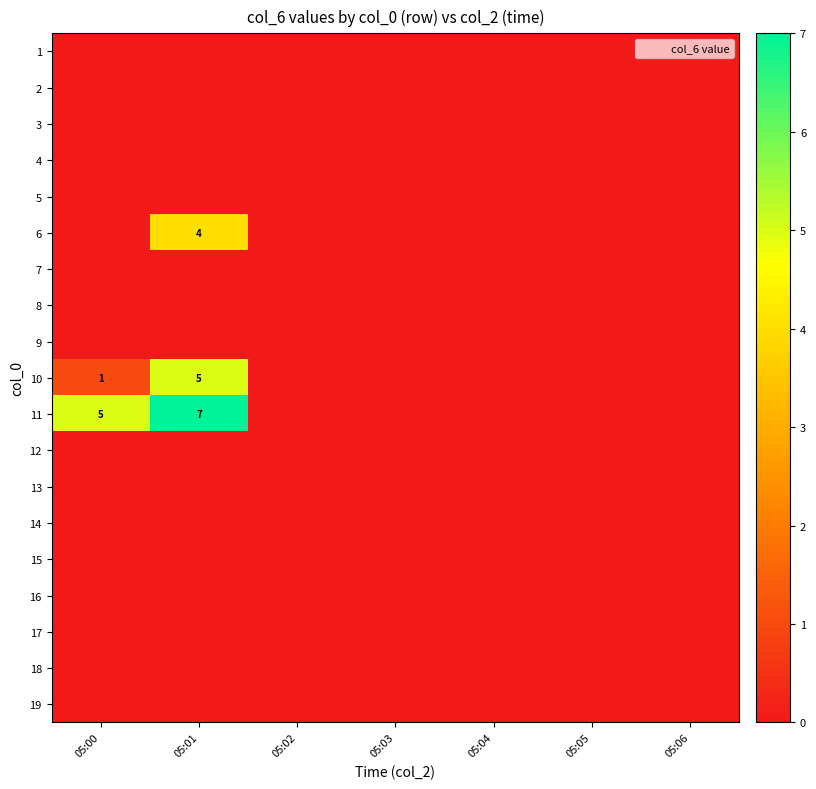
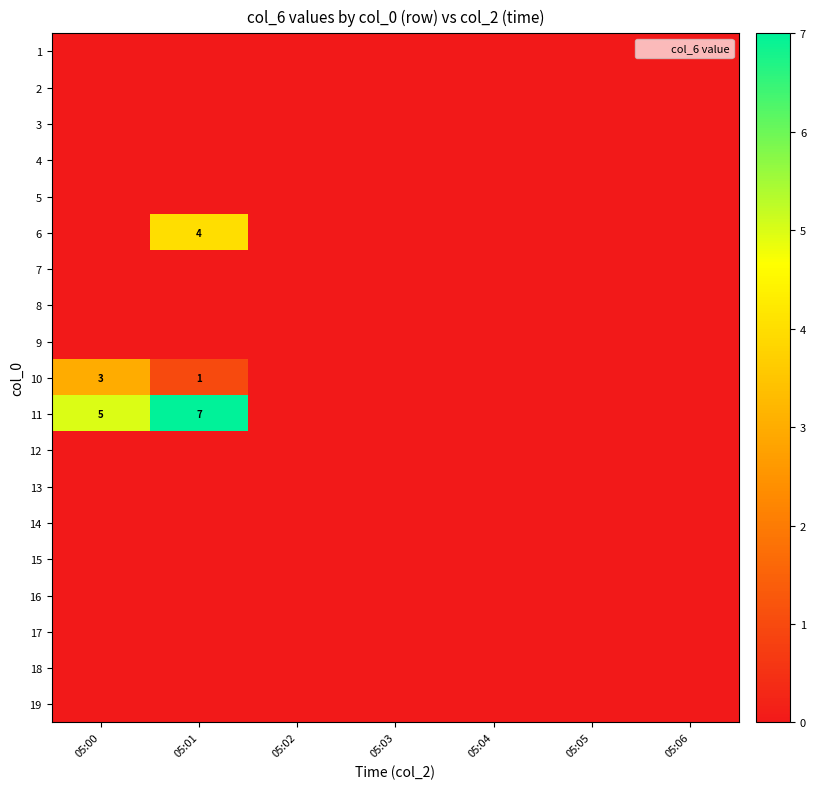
10, 05:00: 1 -> 3
10, 05:01: 5 -> 1
